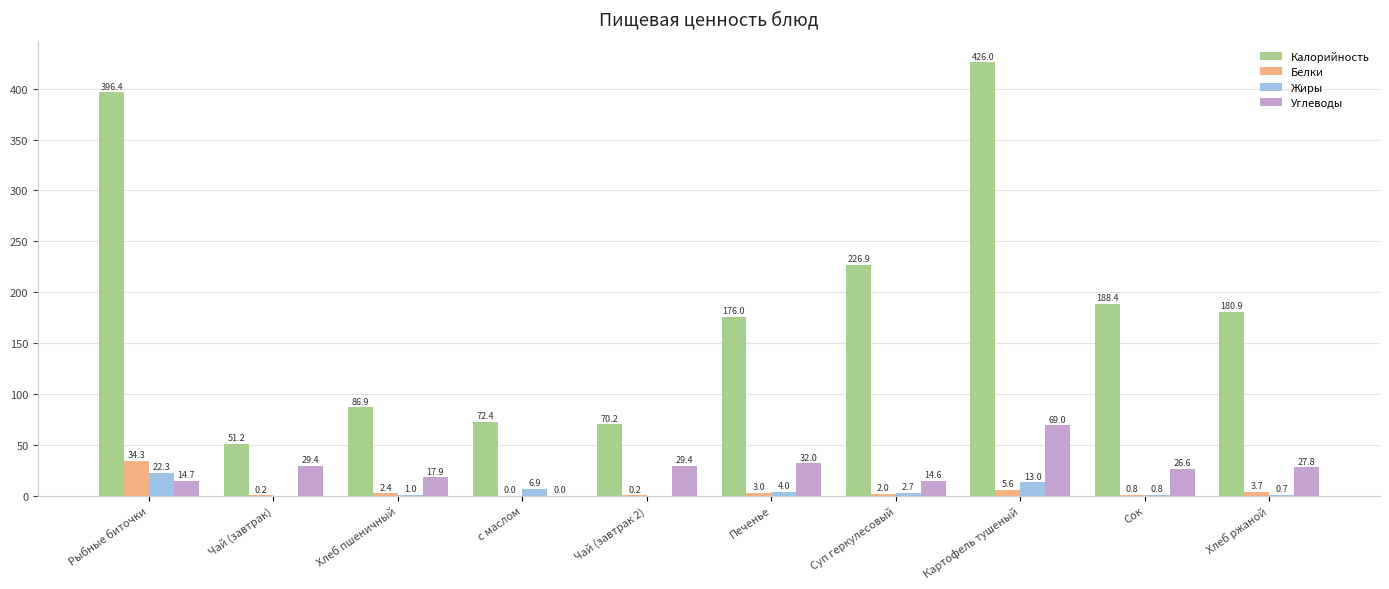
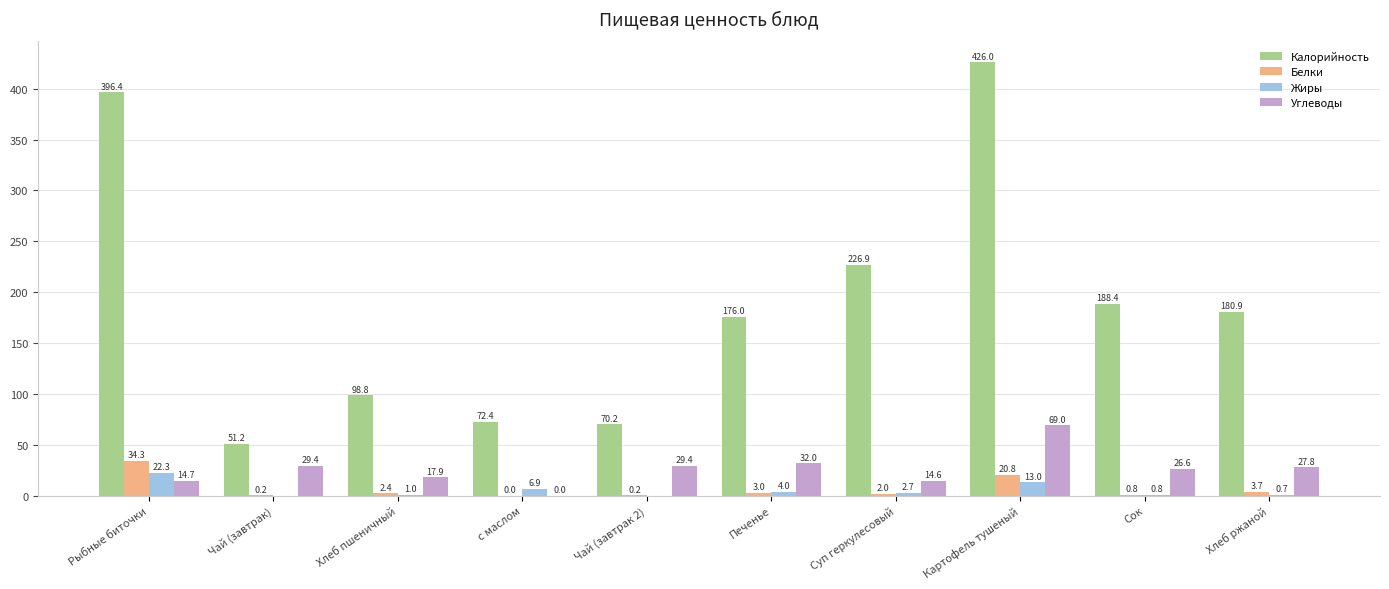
Калорийность, Хлеб пшеничный: 86.9 -> 98.8
Белки, Картофель тушеный: 5.6 -> 20.8
